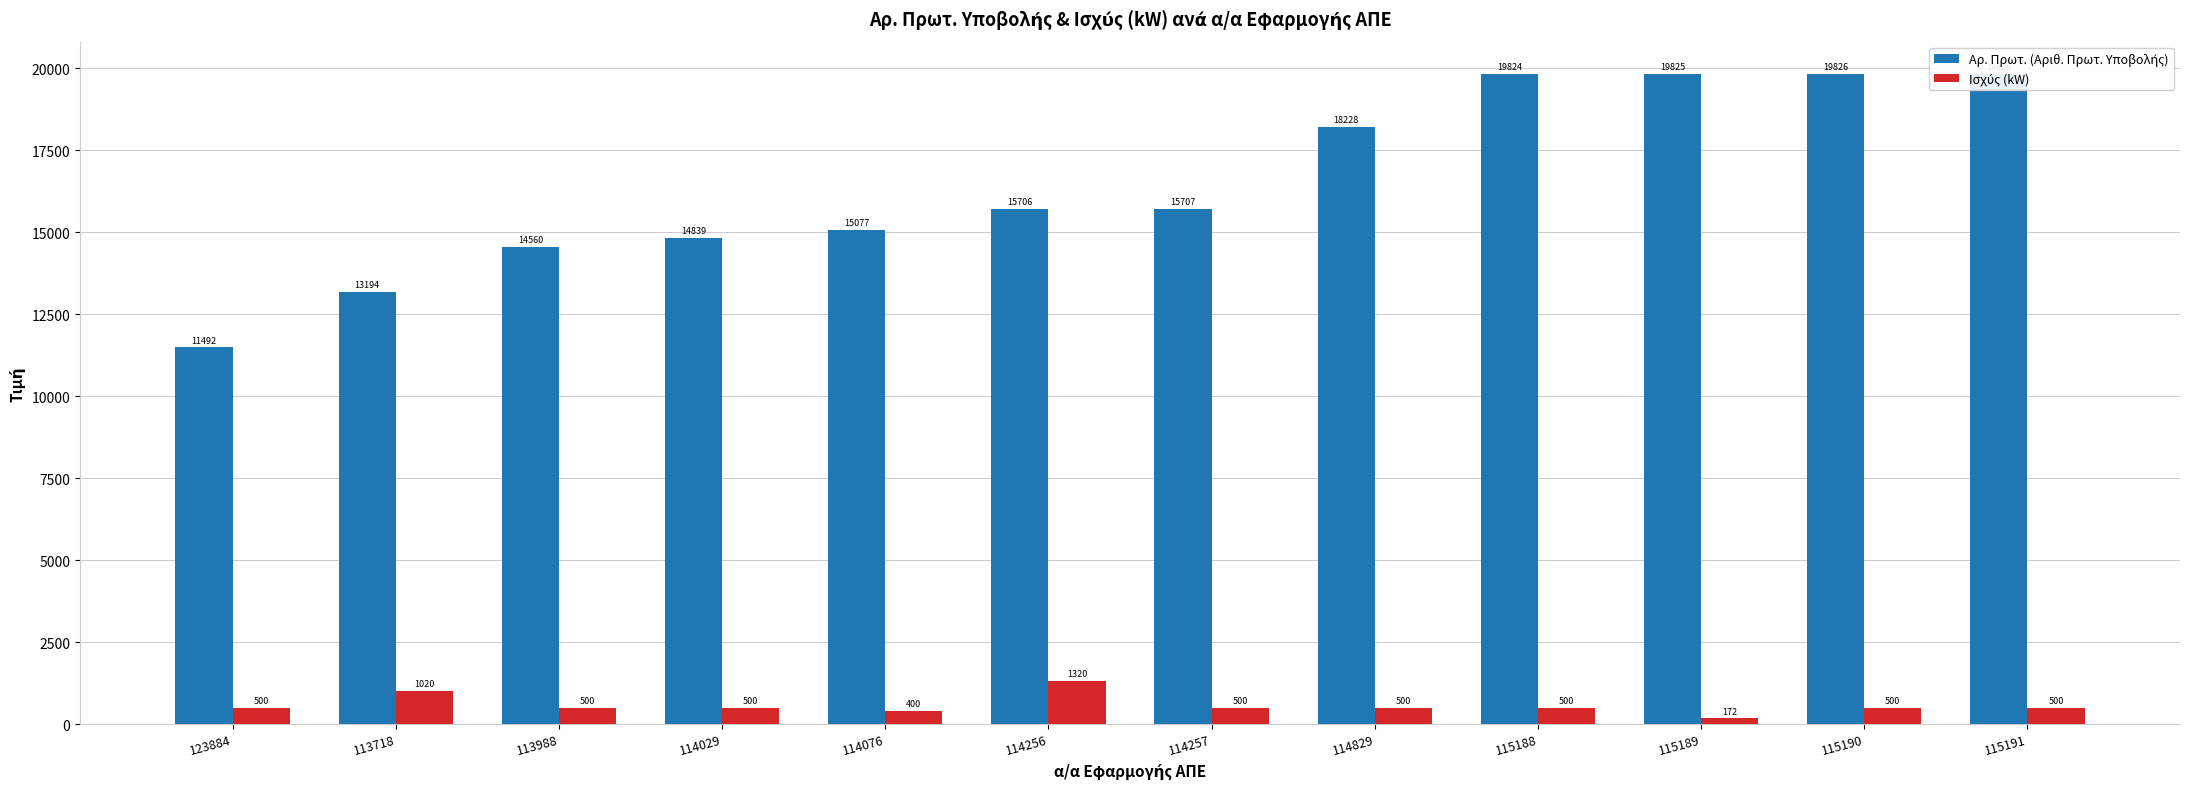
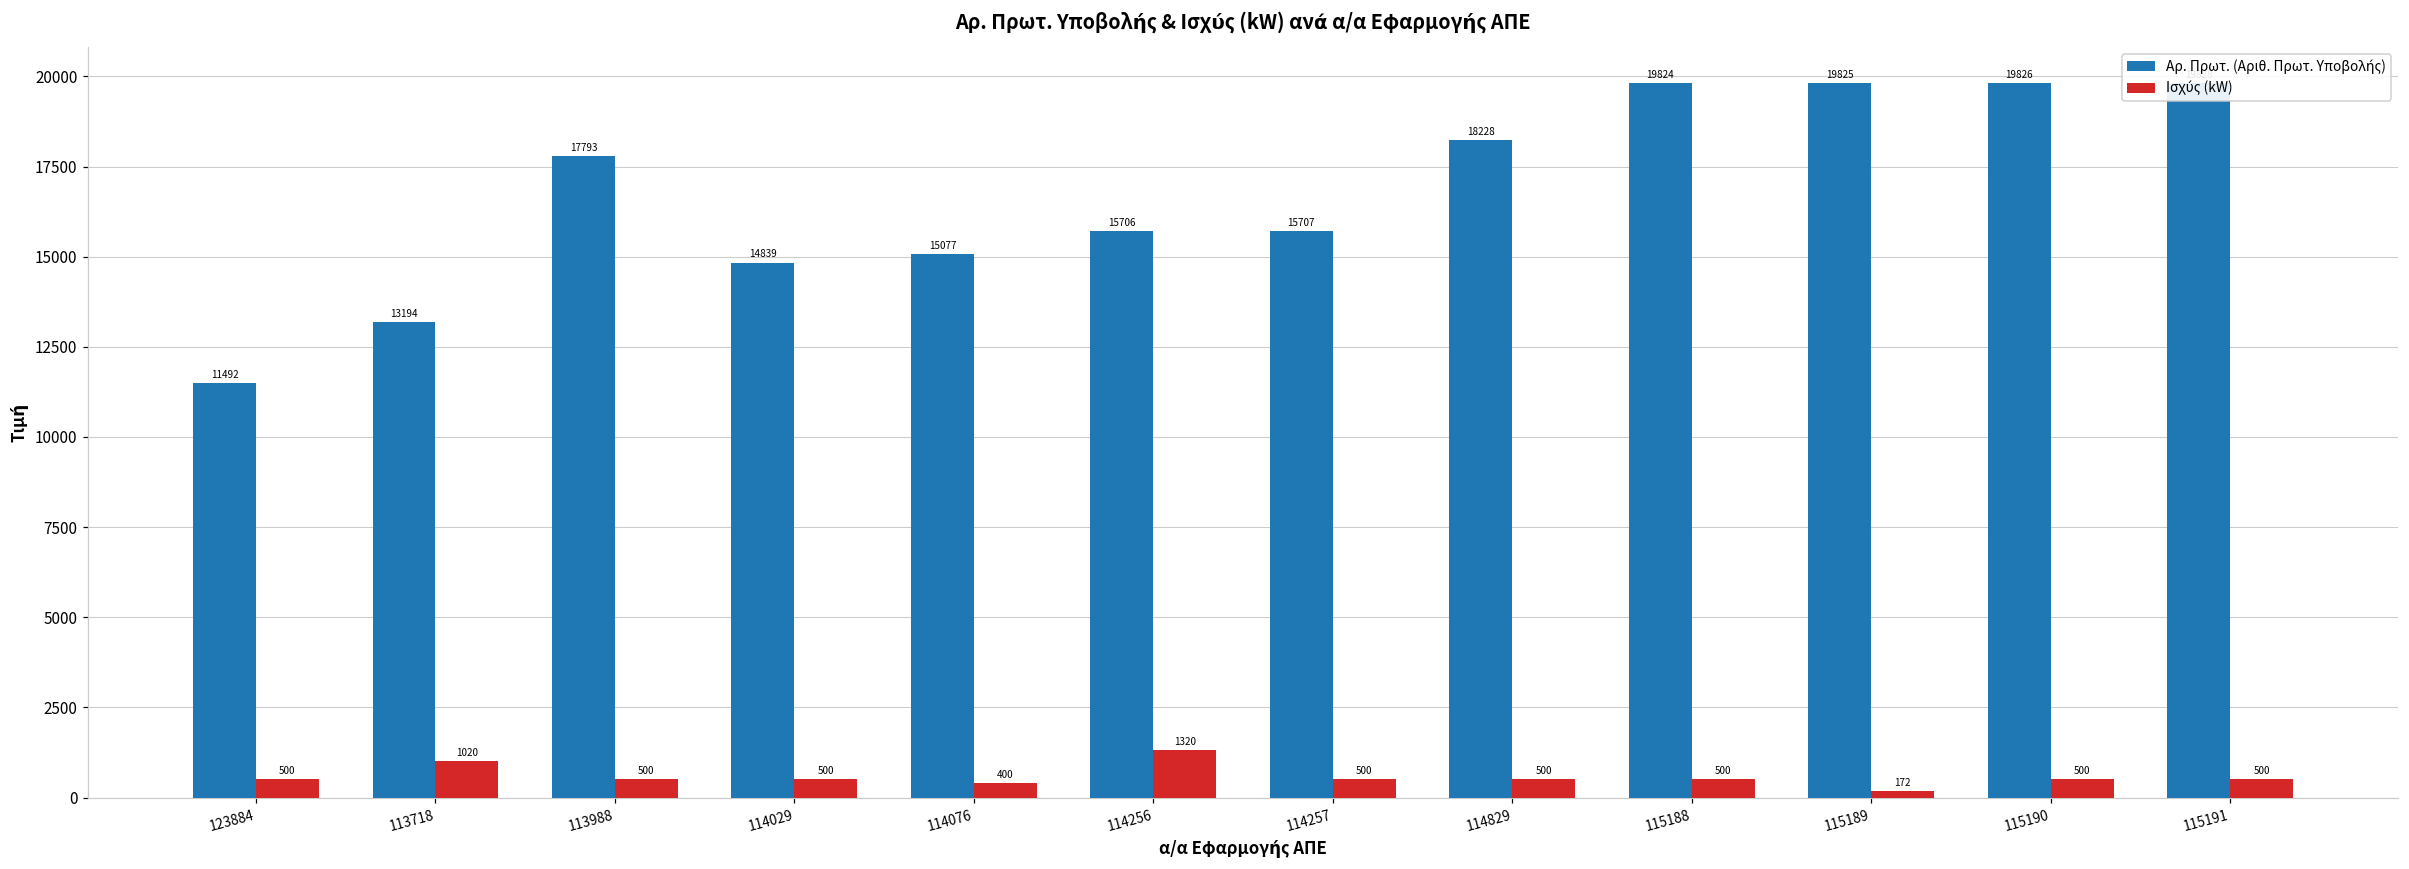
Αρ. Πρωτ. (Αριθ. Πρωτ. Υποβολής), 113988: 14560 -> 17793
